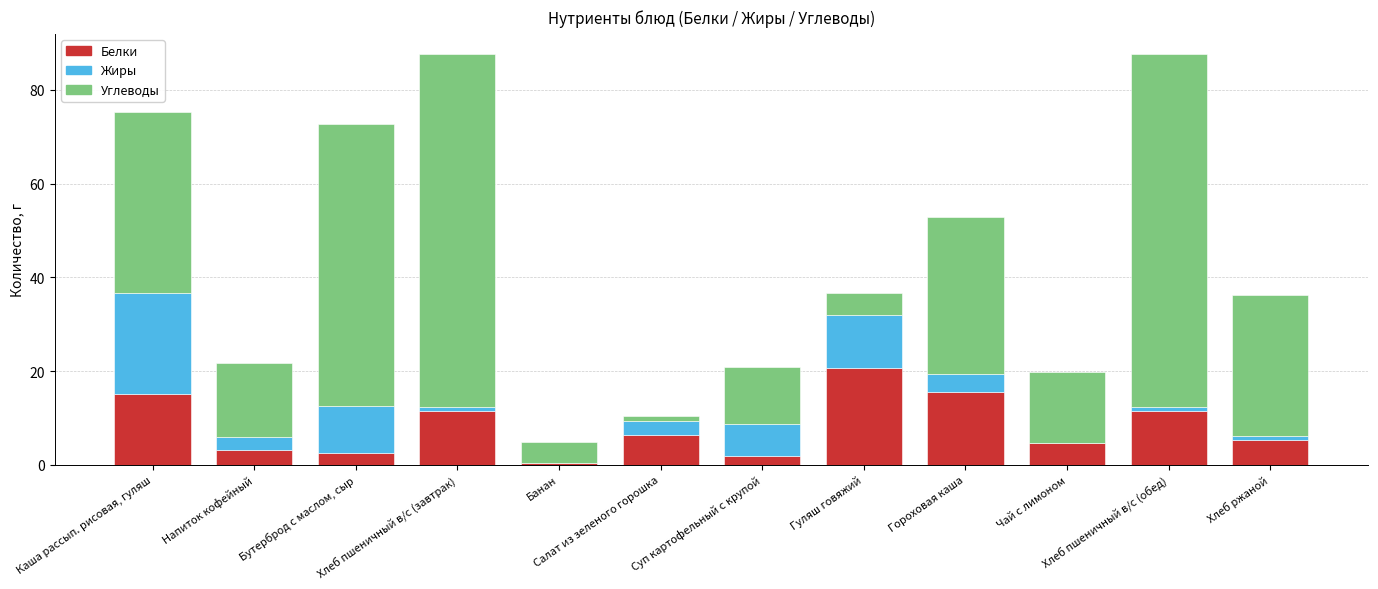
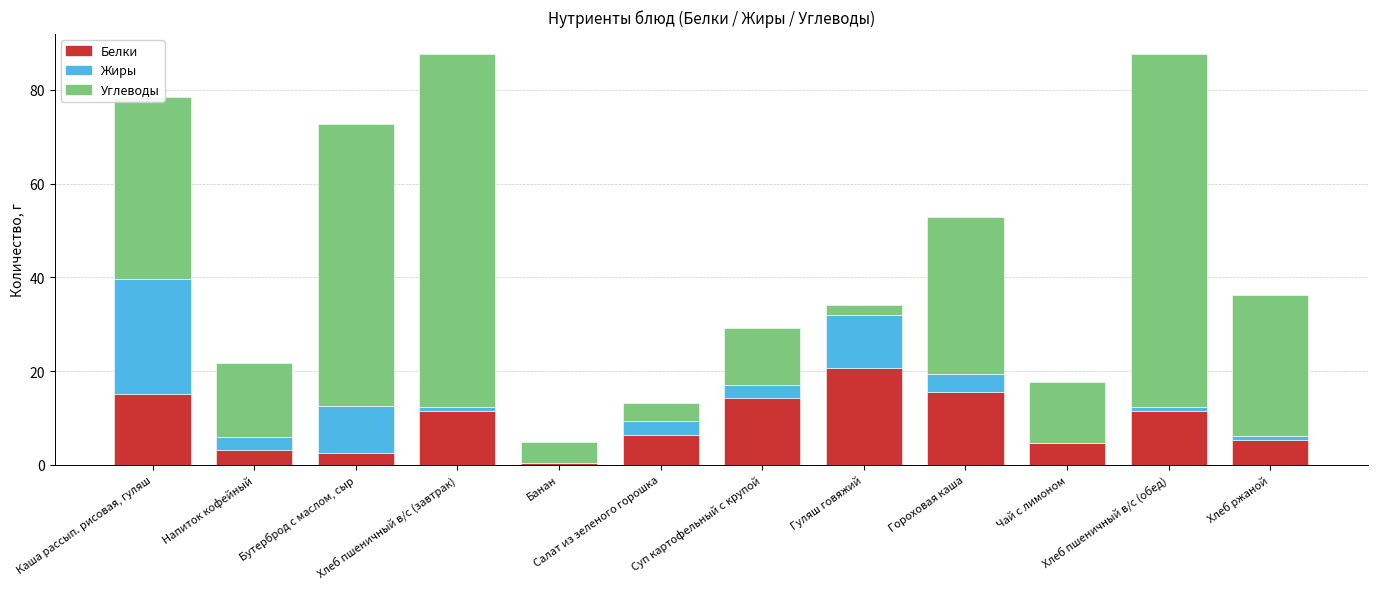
Жиры, Каша рассып. рисовая, гуляш: 21 -> 25
Углеводы, Салат из зеленого горошка: 1 -> 4
Белки, Суп картофельный с крупой: 2 -> 14
Жиры, Суп картофельный с крупой: 7 -> 3
Углеводы, Гуляш говяжий: 5 -> 2
Углеводы, Чай с лимоном: 15 -> 13
